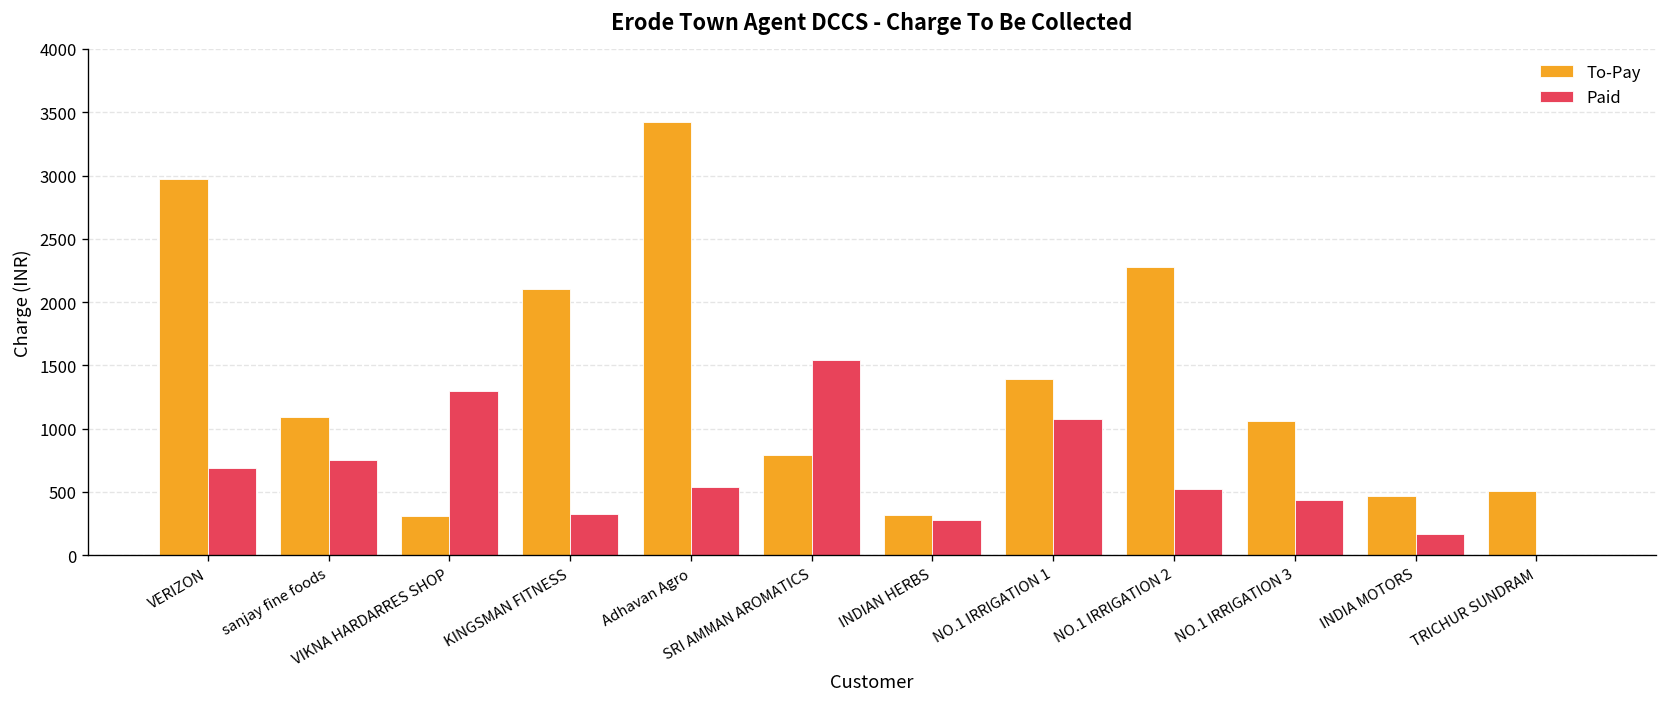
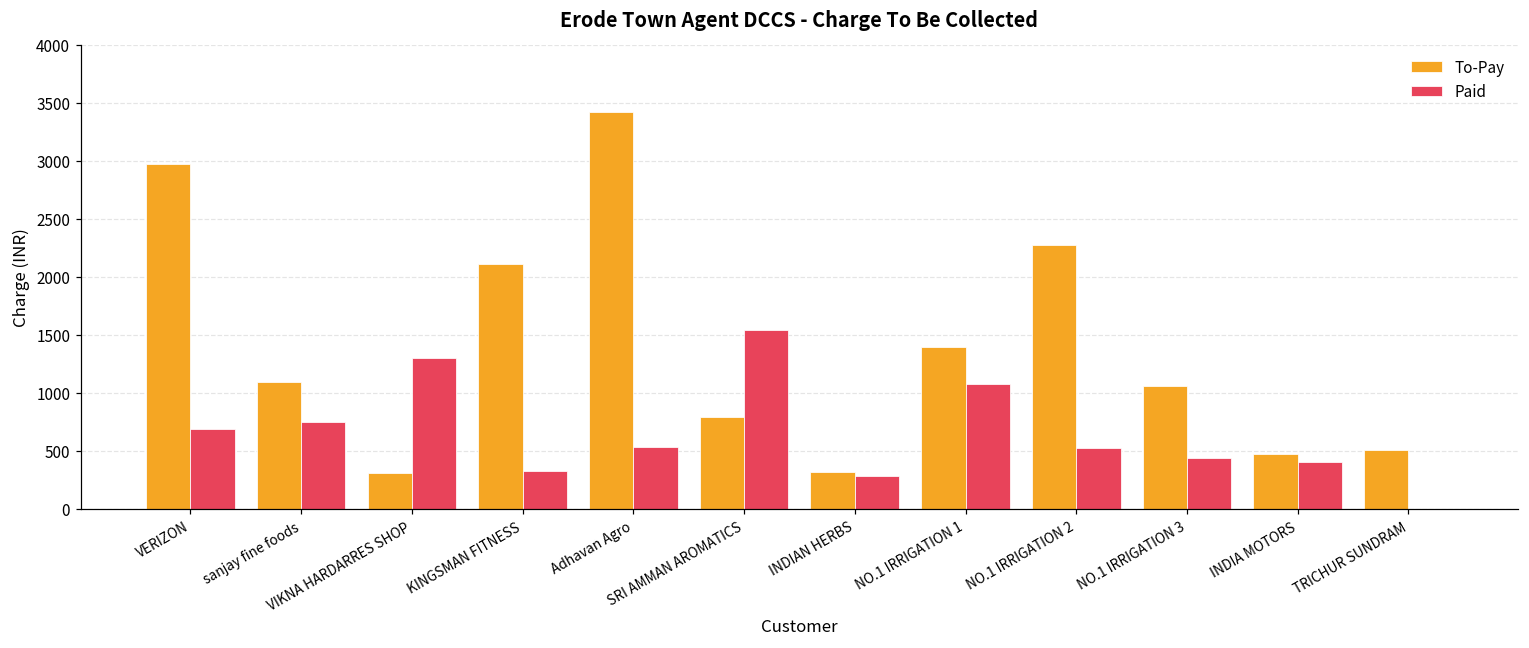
Paid, INDIA MOTORS: 160 -> 400
